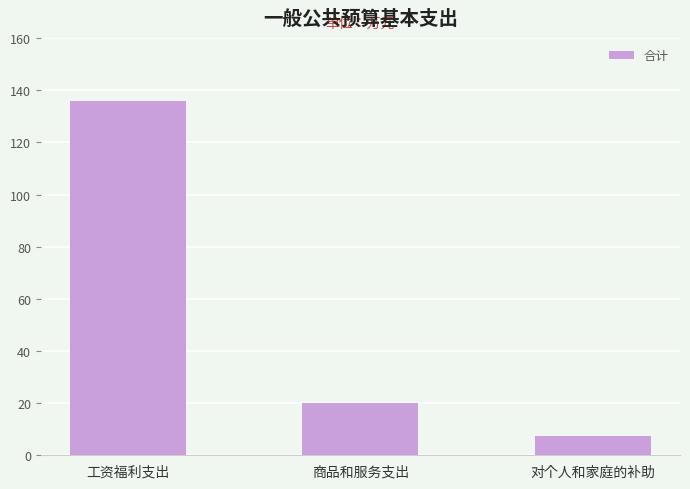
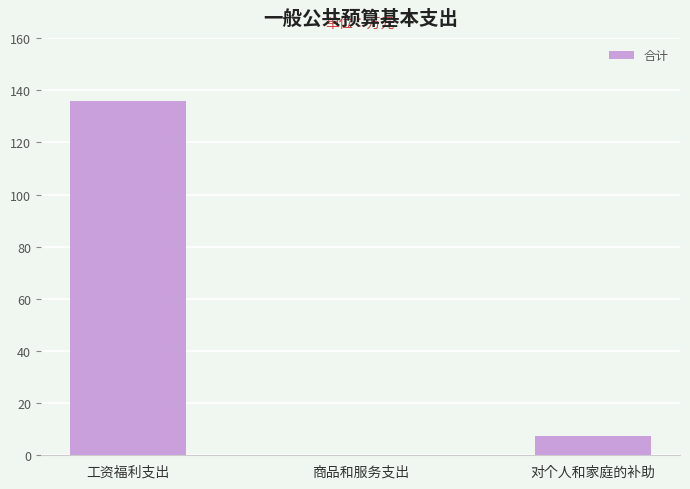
商品和服务支出: 20 -> 0
